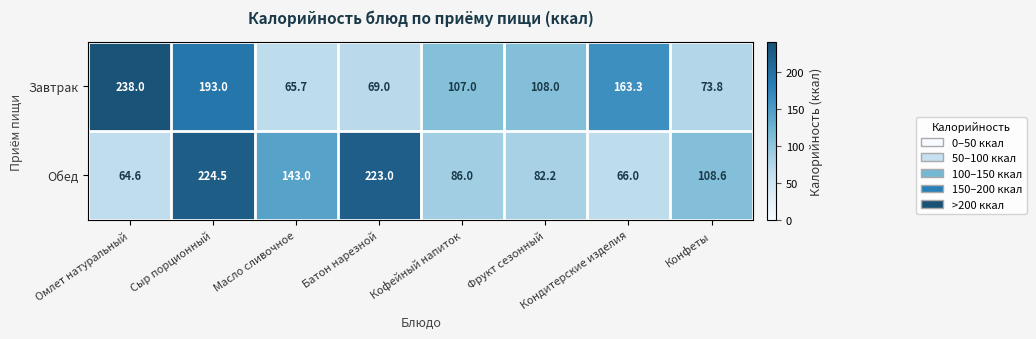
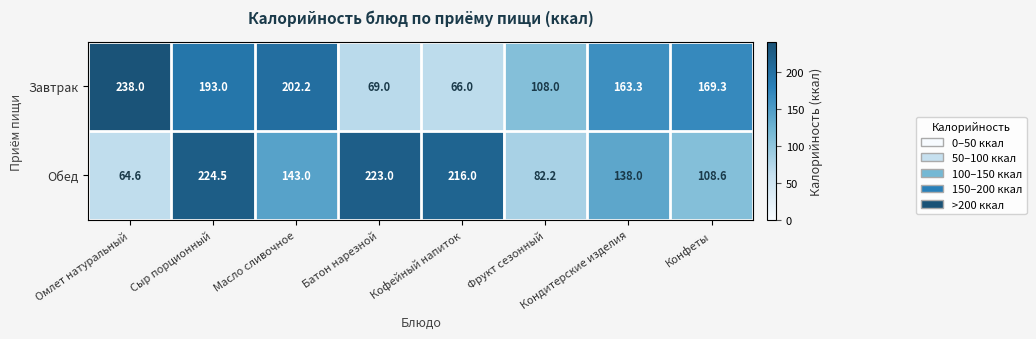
Завтрак, Масло сливочное: 65.7 -> 202.2
Завтрак, Кофейный напиток: 107.0 -> 66.0
Завтрак, Конфеты: 73.8 -> 169.3
Обед, Кофейный напиток: 86.0 -> 216.0
Обед, Кондитерские изделия: 66.0 -> 138.0
